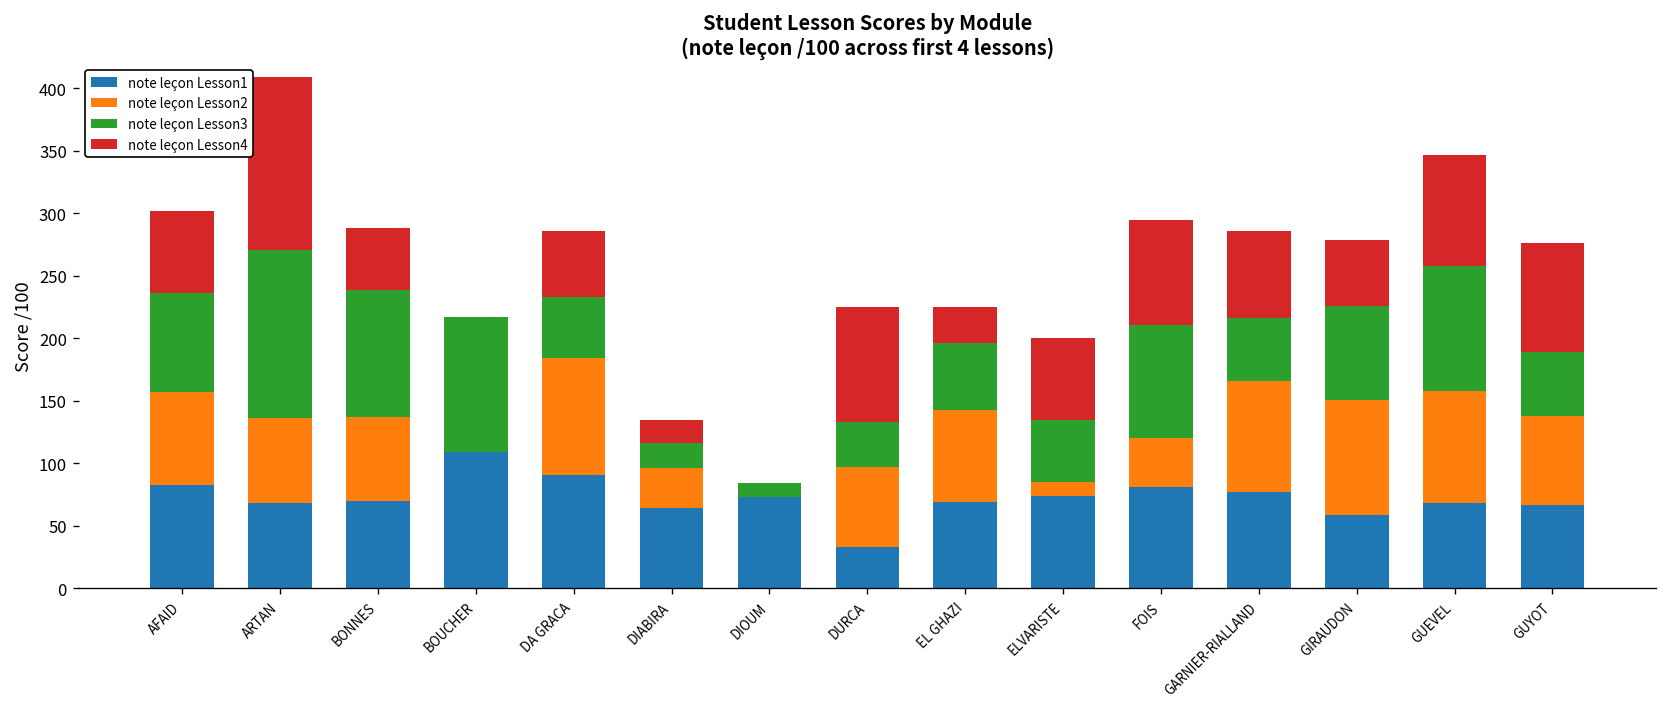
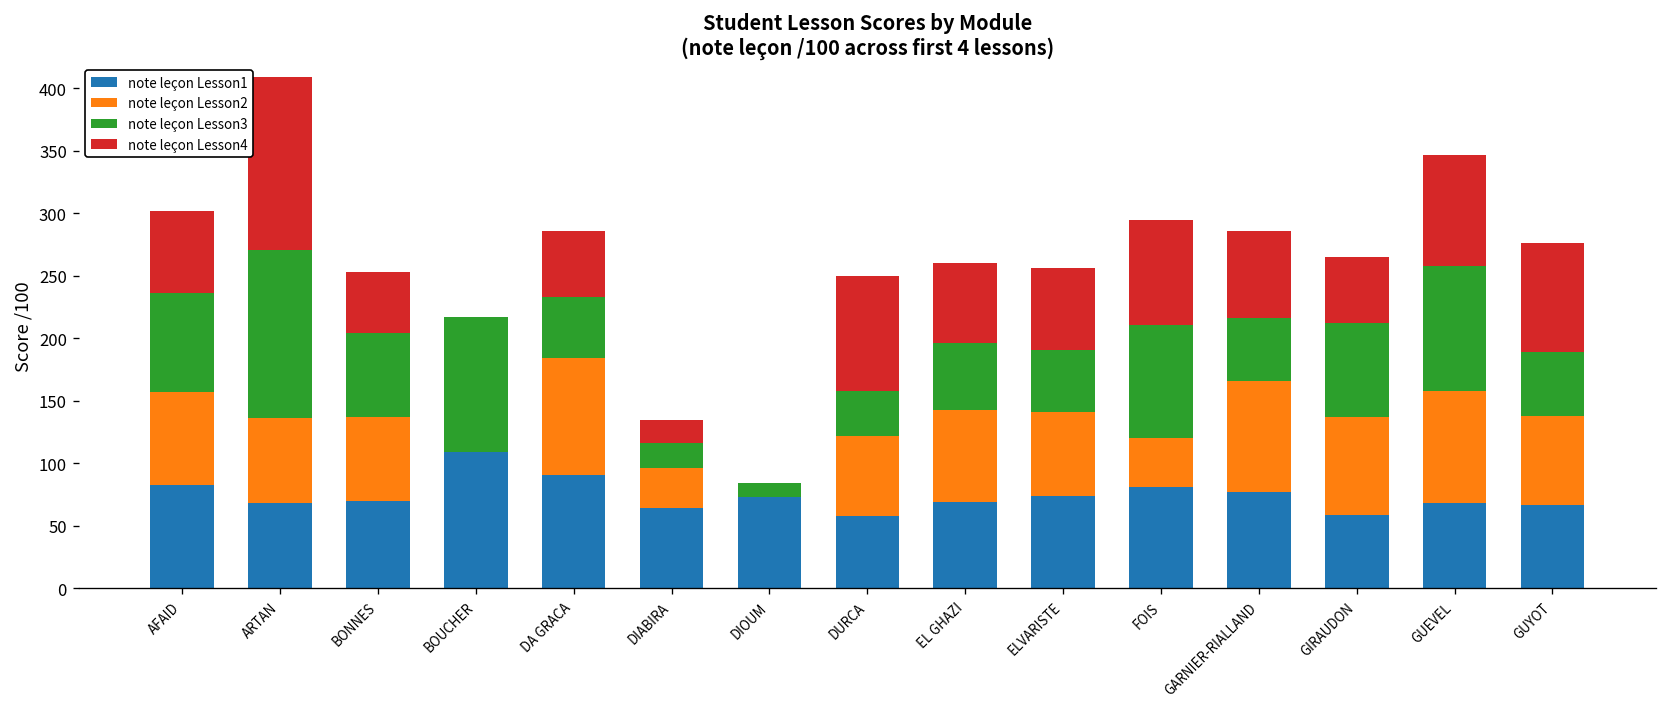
note leçon Lesson3, BONNES: 102 -> 67
note leçon Lesson1, DURCA: 33 -> 58
note leçon Lesson4, EL GHAZI: 29 -> 64
note leçon Lesson2, ELVARISTE: 11 -> 67
note leçon Lesson2, GIRAUDON: 92 -> 78
